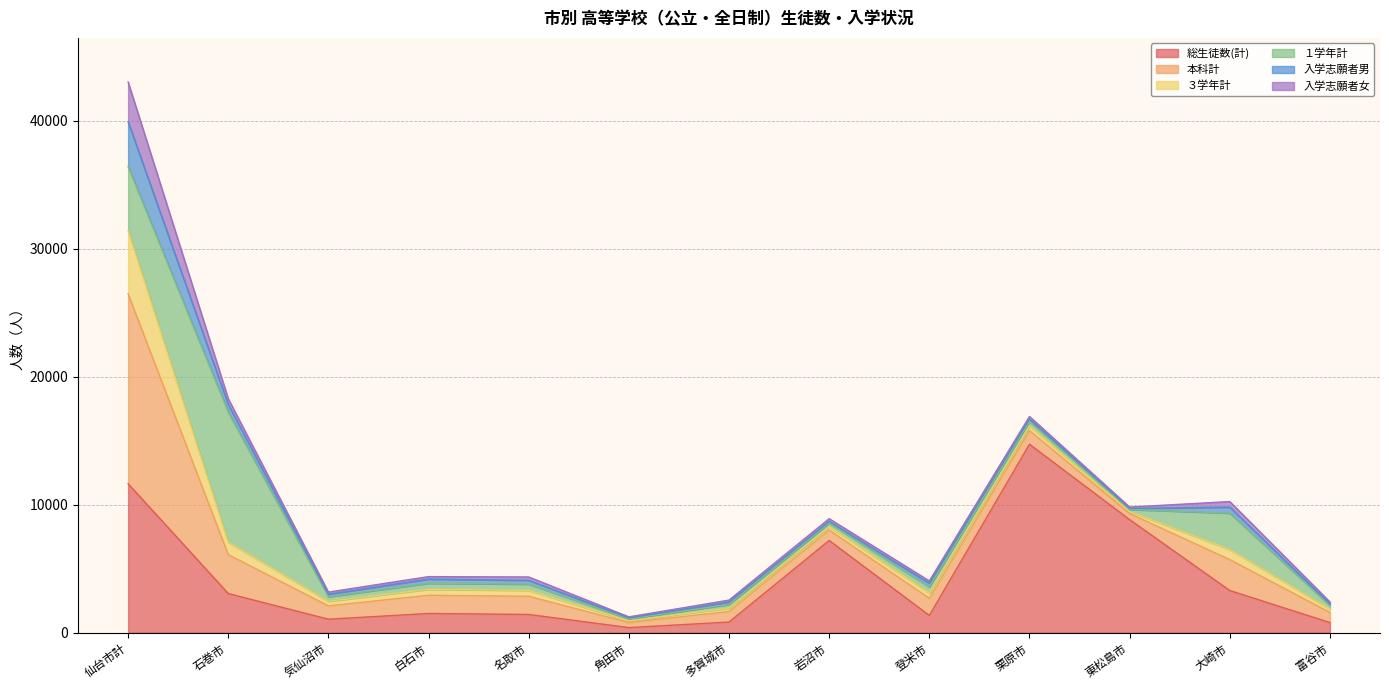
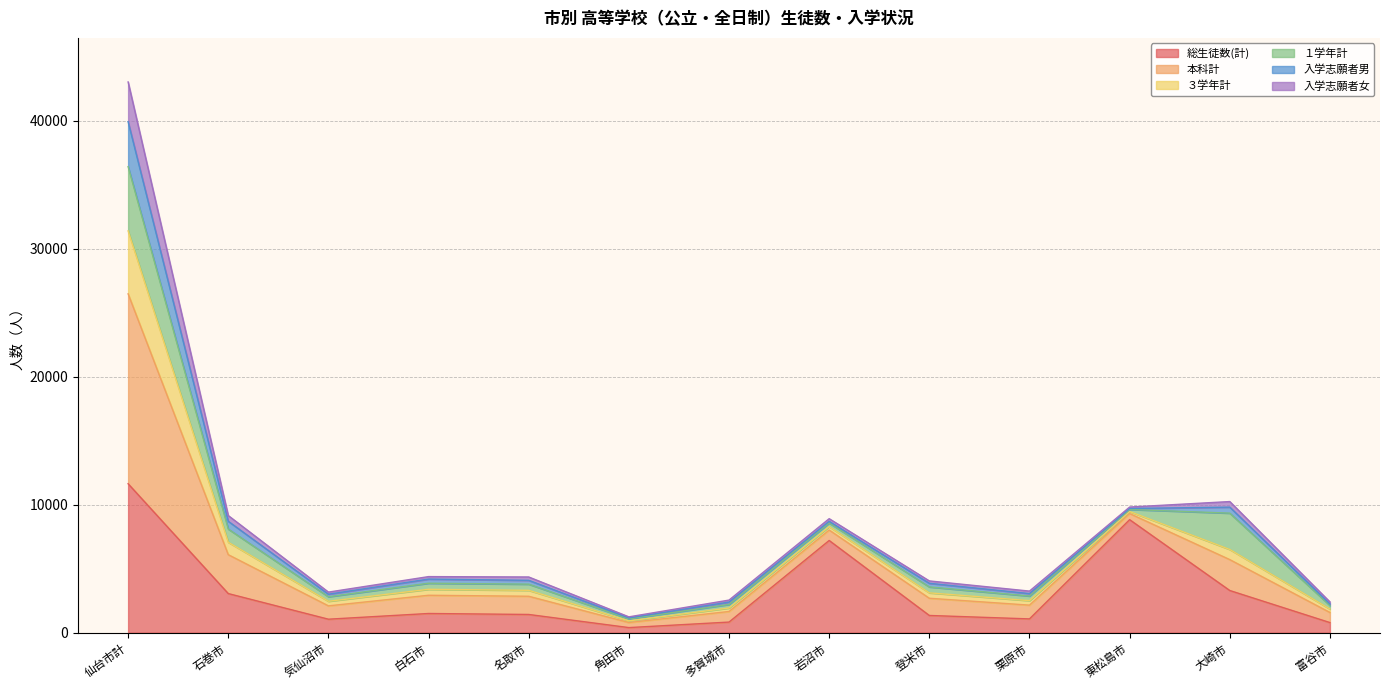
１学年計, 石巻市: 10200 -> 1000
総生徒数(計), 栗原市: 14700 -> 1100
